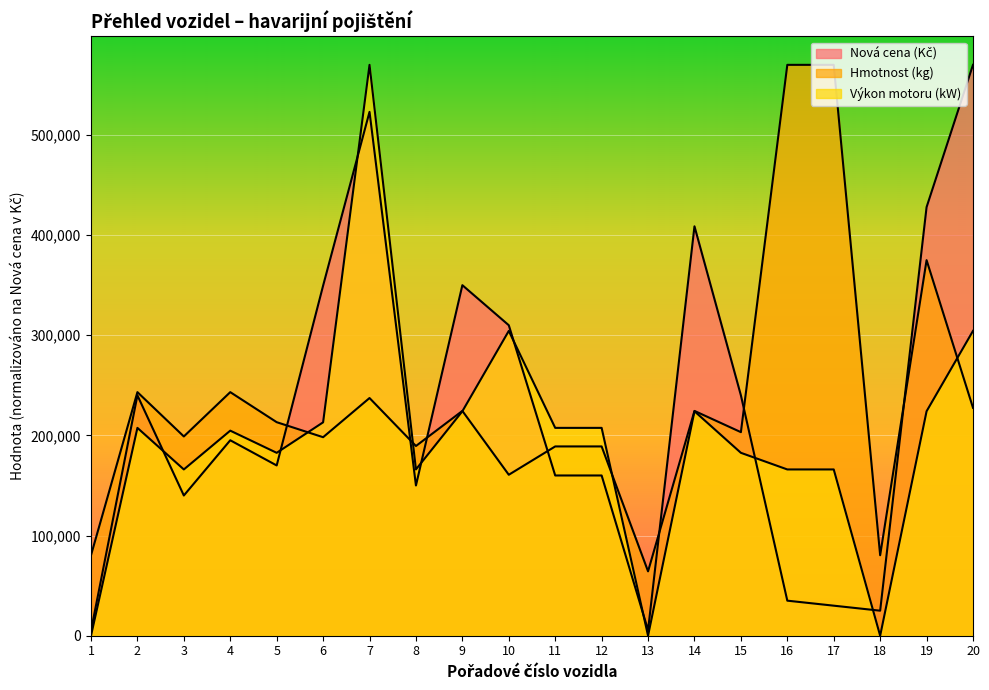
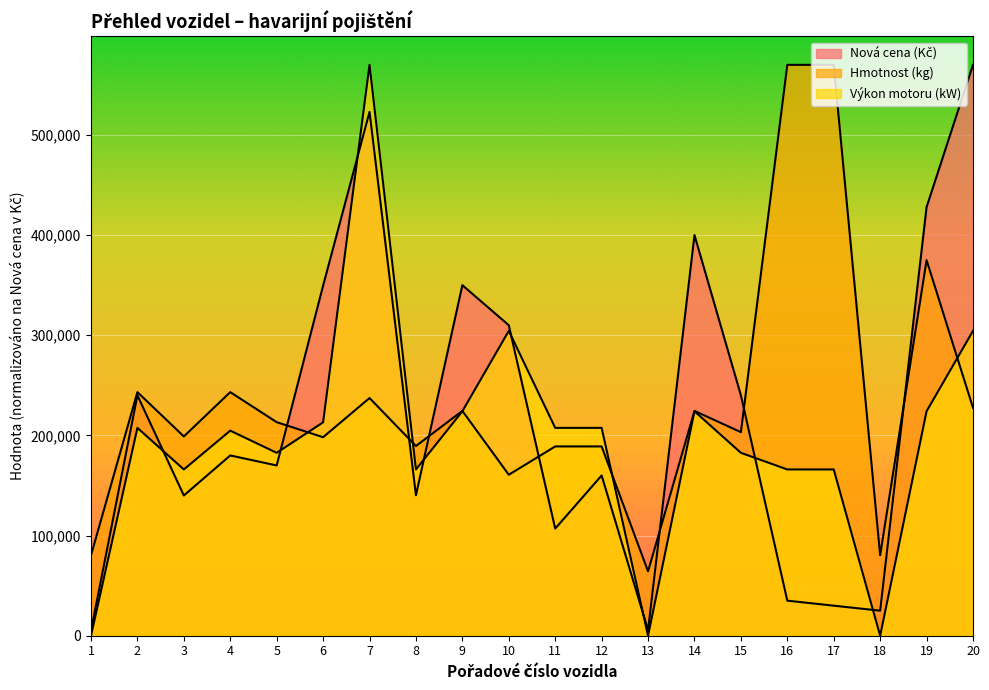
Nová cena (Kč), 4: 195,000 -> 180,000
Nová cena (Kč), 8: 150,000 -> 140,000
Nová cena (Kč), 11: 160,000 -> 107,000
Nová cena (Kč), 14: 409,000 -> 400,000
